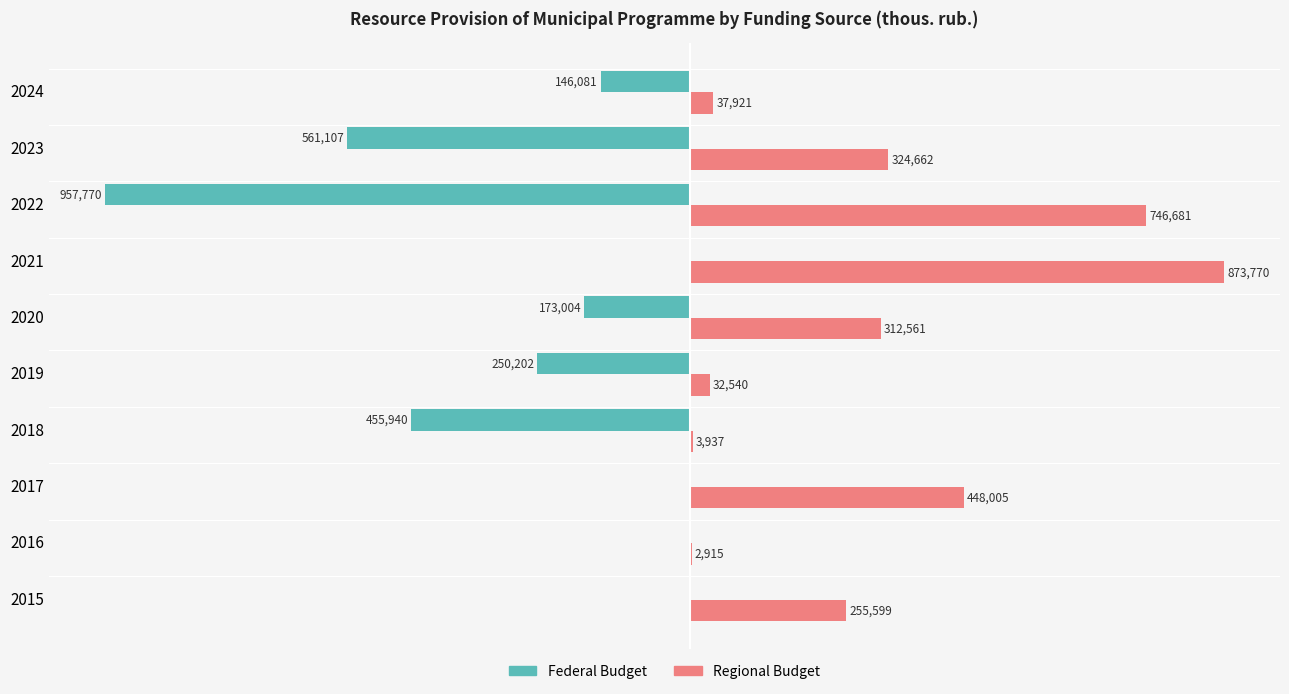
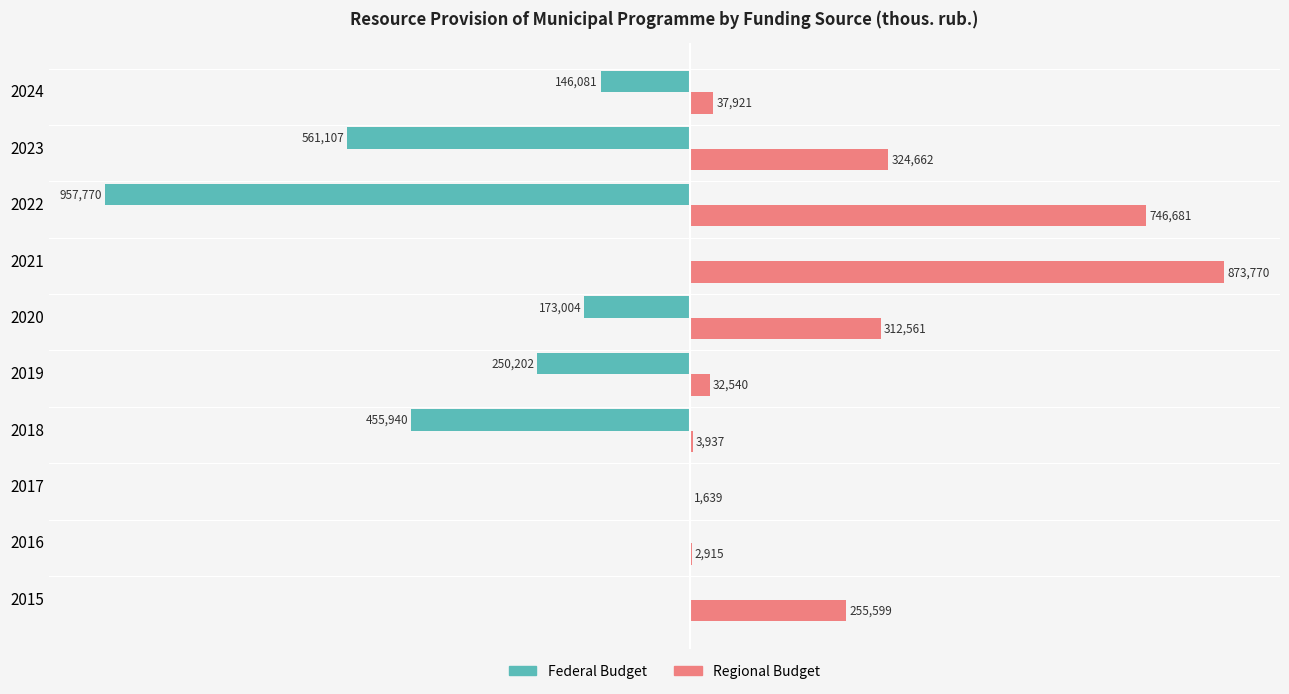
Regional Budget, 2017: 448,005 -> 1,639
